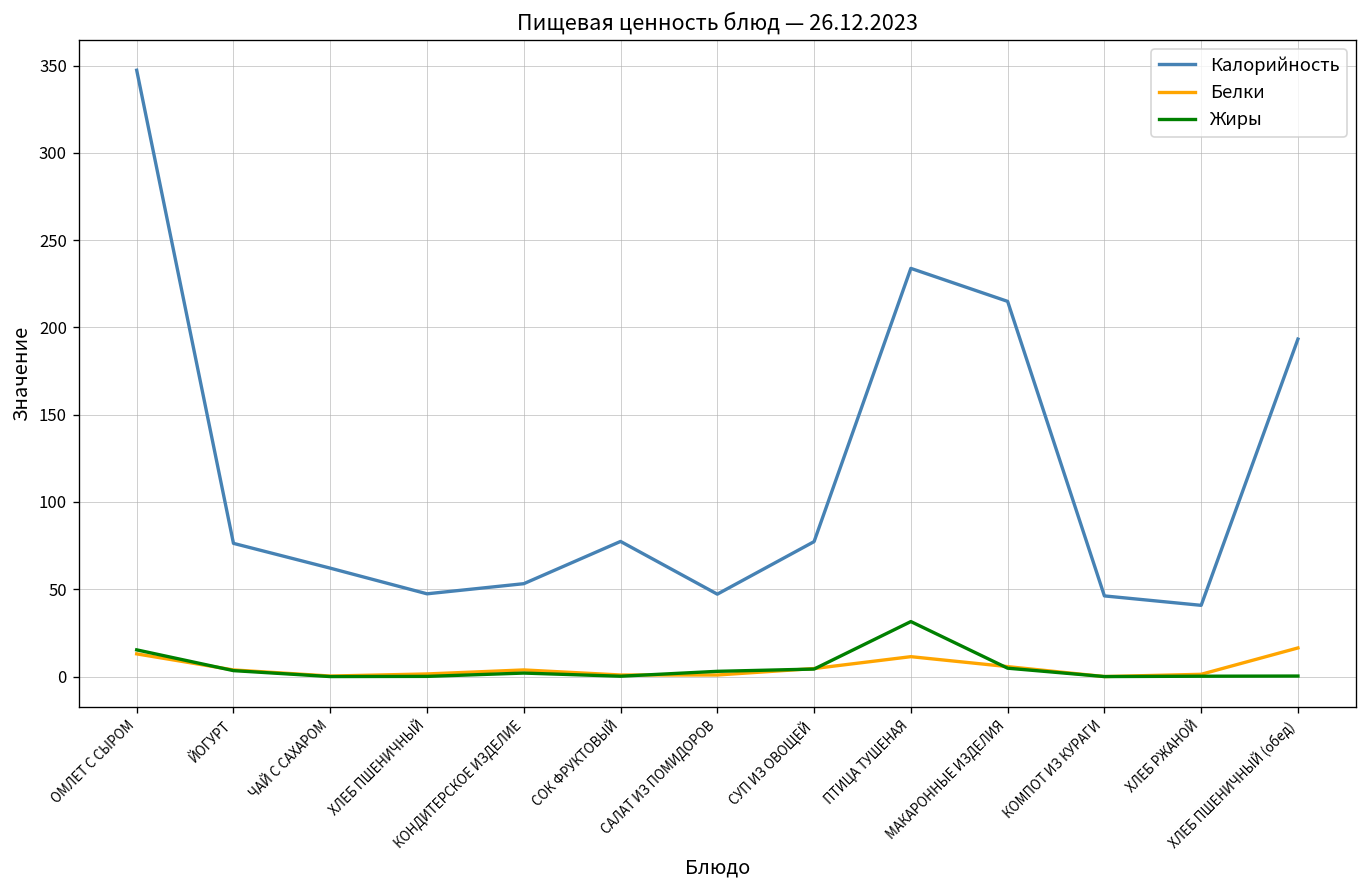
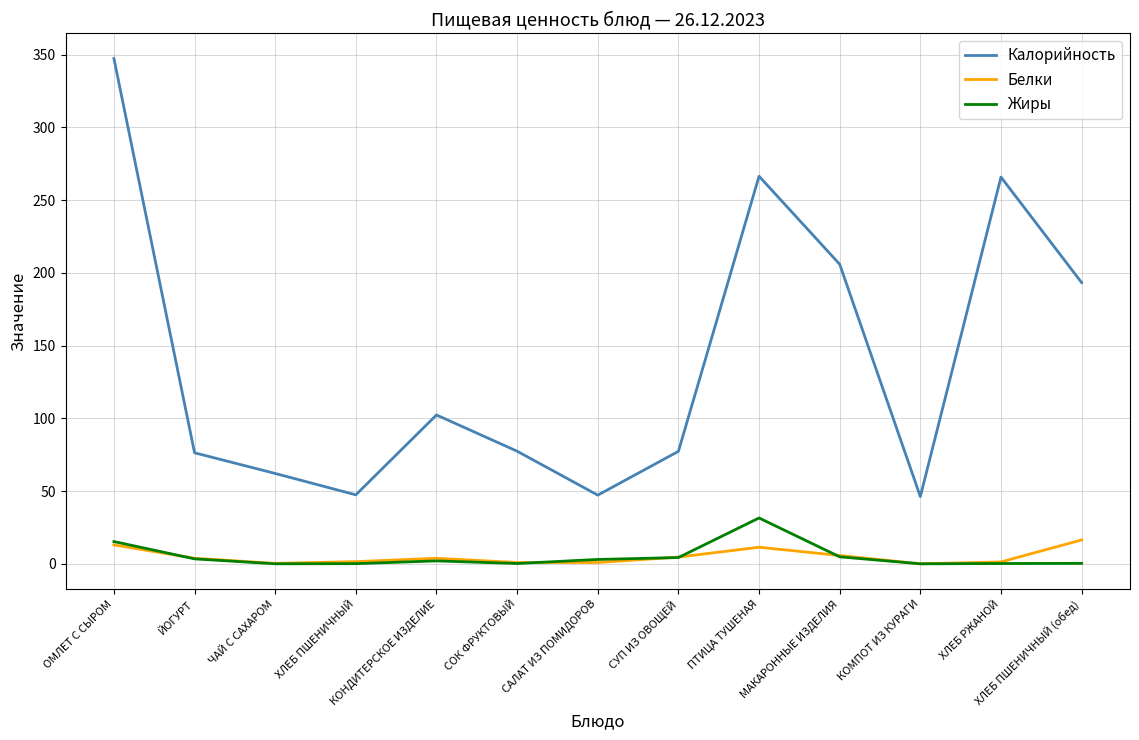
Калорийность, КОНДИТЕРСКОЕ ИЗДЕЛИЕ: 53 -> 102
Калорийность, ПТИЦА ТУШЕНАЯ: 234 -> 266
Калорийность, МАКАРОННЫЕ ИЗДЕЛИЯ: 215 -> 206
Калорийность, ХЛЕБ РЖАНОЙ: 41 -> 266
